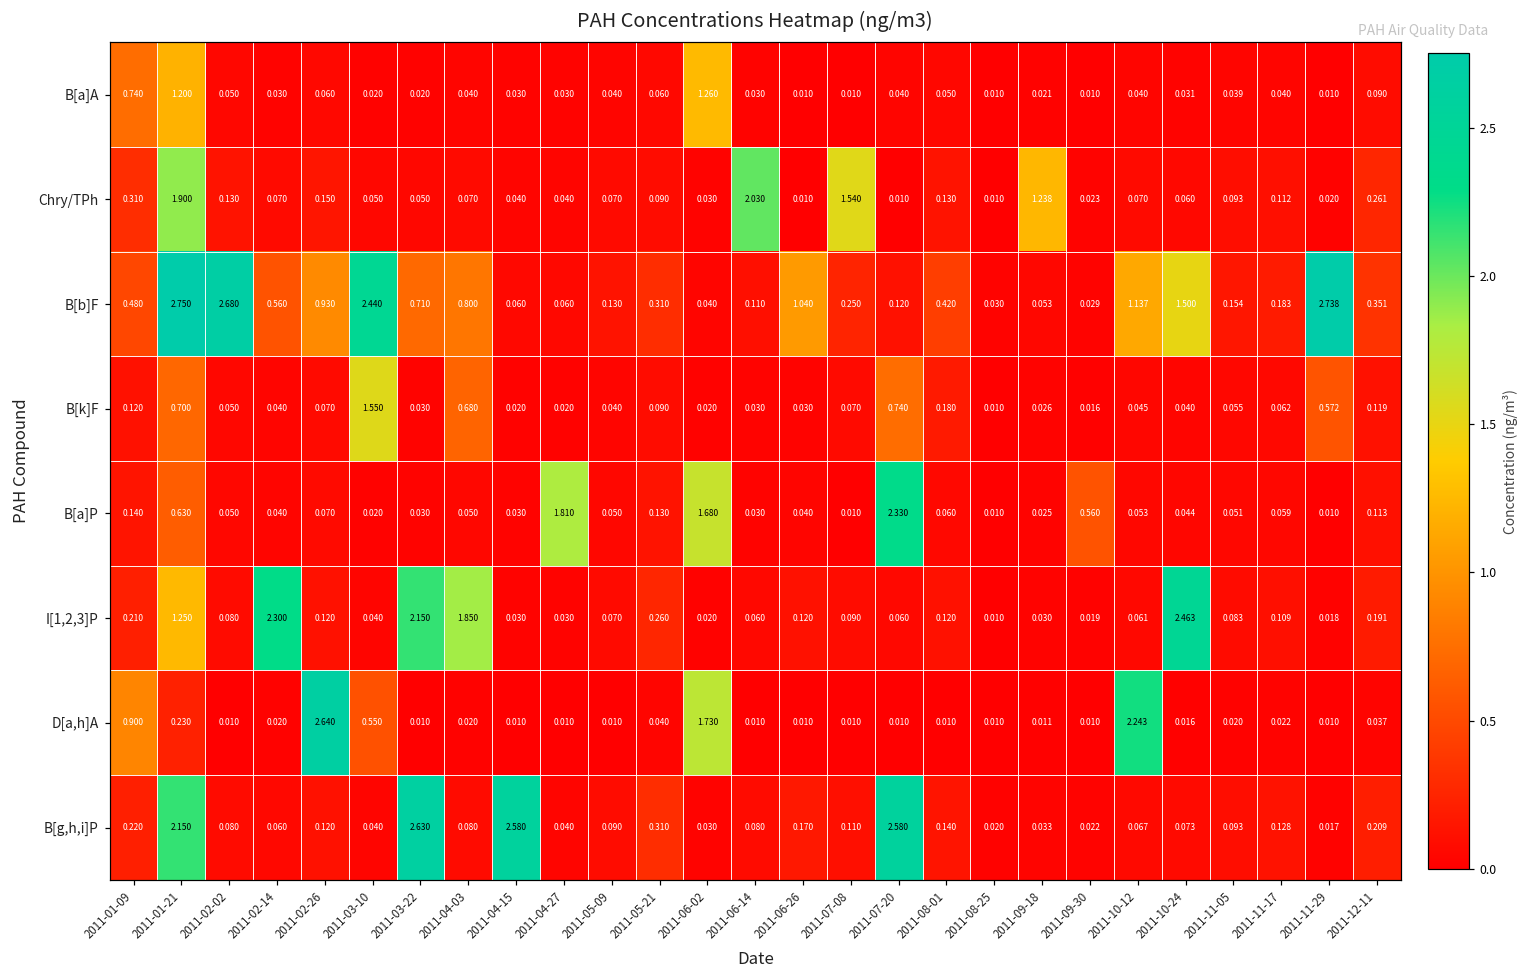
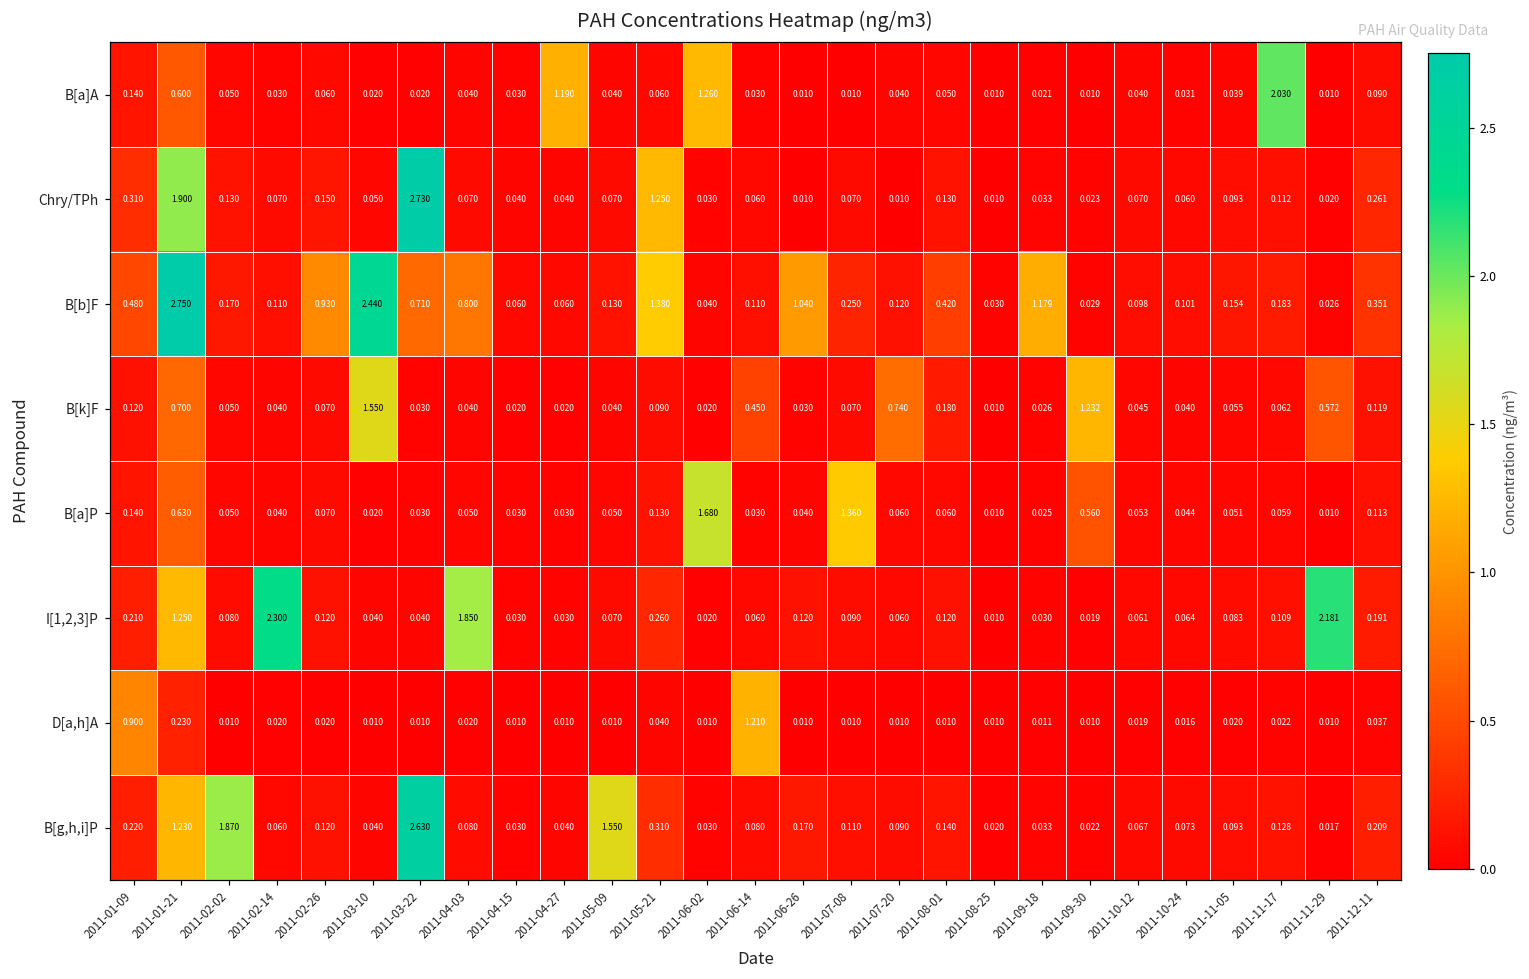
B[a]A, 2011-01-09: 0.740 -> 0.140
B[a]A, 2011-01-21: 1.200 -> 0.600
B[a]A, 2011-04-27: 0.030 -> 1.190
B[a]A, 2011-11-17: 0.040 -> 2.030
Chry/TPh, 2011-03-22: 0.050 -> 2.730
Chry/TPh, 2011-05-21: 0.090 -> 1.250
Chry/TPh, 2011-06-14: 2.030 -> 0.060
Chry/TPh, 2011-07-08: 1.540 -> 0.070
Chry/TPh, 2011-09-18: 1.238 -> 0.033
B[b]F, 2011-02-02: 2.680 -> 0.170
B[b]F, 2011-02-14: 0.560 -> 0.110
B[b]F, 2011-05-21: 0.310 -> 1.380
B[b]F, 2011-09-18: 0.053 -> 1.179
B[b]F, 2011-10-12: 1.137 -> 0.098
B[b]F, 2011-10-24: 1.500 -> 0.101
B[b]F, 2011-11-29: 2.738 -> 0.026
B[k]F, 2011-04-03: 0.680 -> 0.040
B[k]F, 2011-06-14: 0.030 -> 0.450
B[k]F, 2011-09-30: 0.016 -> 1.232
B[a]P, 2011-04-27: 1.810 -> 0.030
B[a]P, 2011-07-08: 0.010 -> 1.360
B[a]P, 2011-07-20: 2.330 -> 0.060
I[1,2,3]P, 2011-03-22: 2.150 -> 0.040
I[1,2,3]P, 2011-10-24: 2.463 -> 0.064
I[1,2,3]P, 2011-11-29: 0.018 -> 2.181
D[a,h]A, 2011-02-26: 2.640 -> 0.020
D[a,h]A, 2011-03-10: 0.550 -> 0.010
D[a,h]A, 2011-06-02: 1.730 -> 0.010
D[a,h]A, 2011-06-14: 0.010 -> 1.210
D[a,h]A, 2011-10-12: 2.243 -> 0.019
B[g,h,i]P, 2011-01-21: 2.150 -> 1.230
B[g,h,i]P, 2011-02-02: 0.080 -> 1.870
B[g,h,i]P, 2011-04-15: 2.580 -> 0.030
B[g,h,i]P, 2011-05-09: 0.090 -> 1.550
B[g,h,i]P, 2011-07-20: 2.580 -> 0.090
